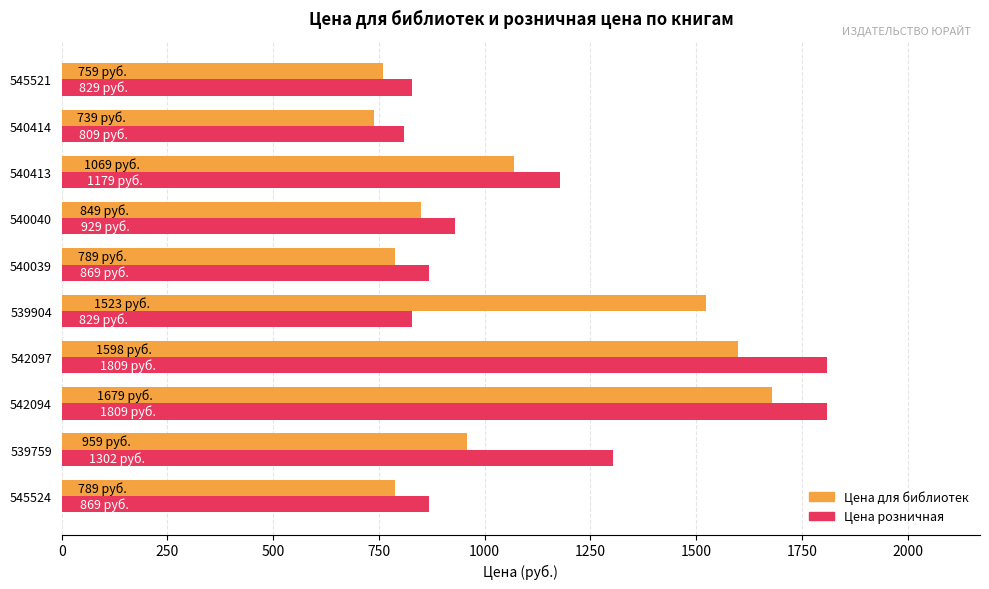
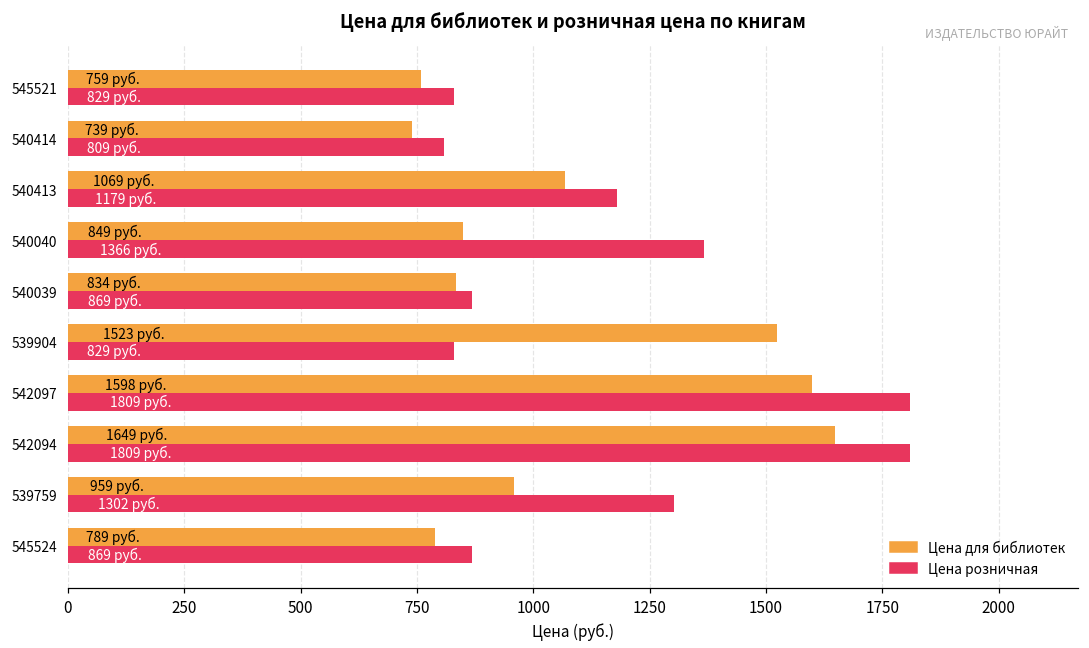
Цена розничная, 540040: 929 -> 1366
Цена для библиотек, 540039: 789 -> 834
Цена для библиотек, 542094: 1679 -> 1649
